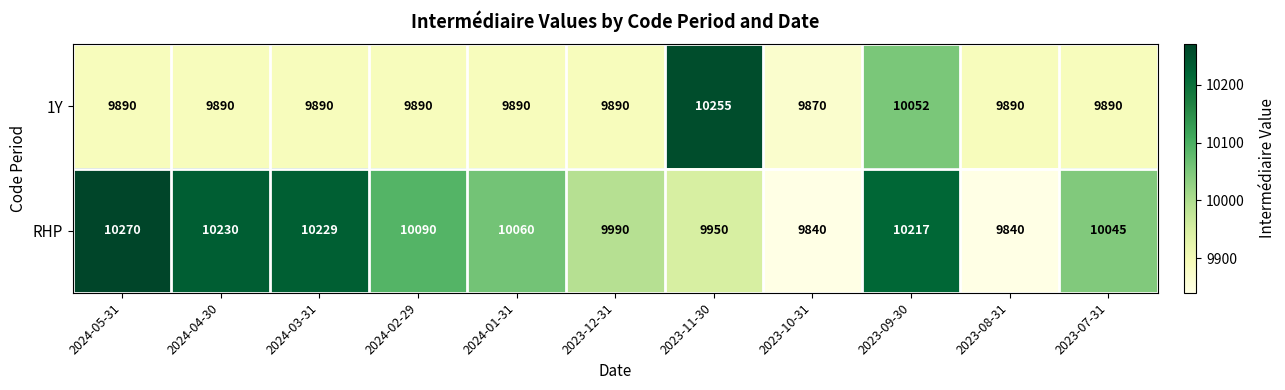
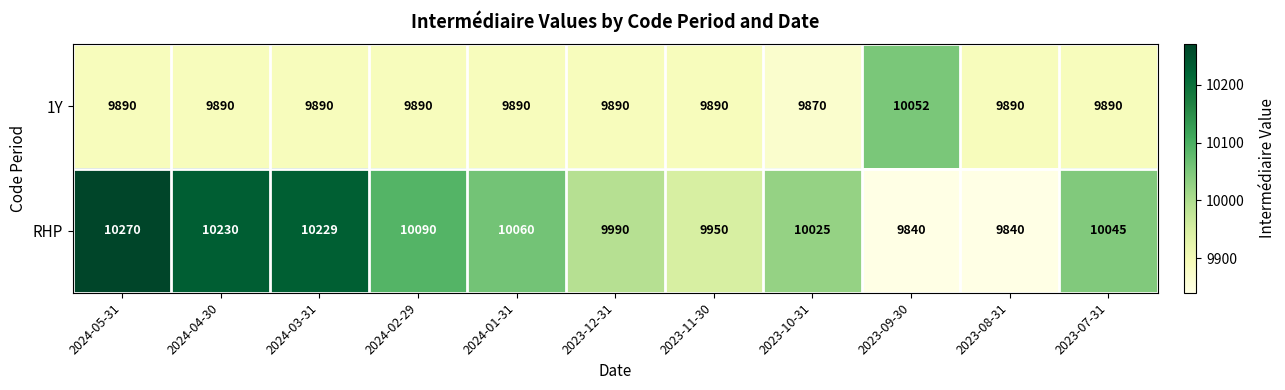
1Y, 2023-11-30: 10255 -> 9890
RHP, 2023-10-31: 9840 -> 10025
RHP, 2023-09-30: 10217 -> 9840
